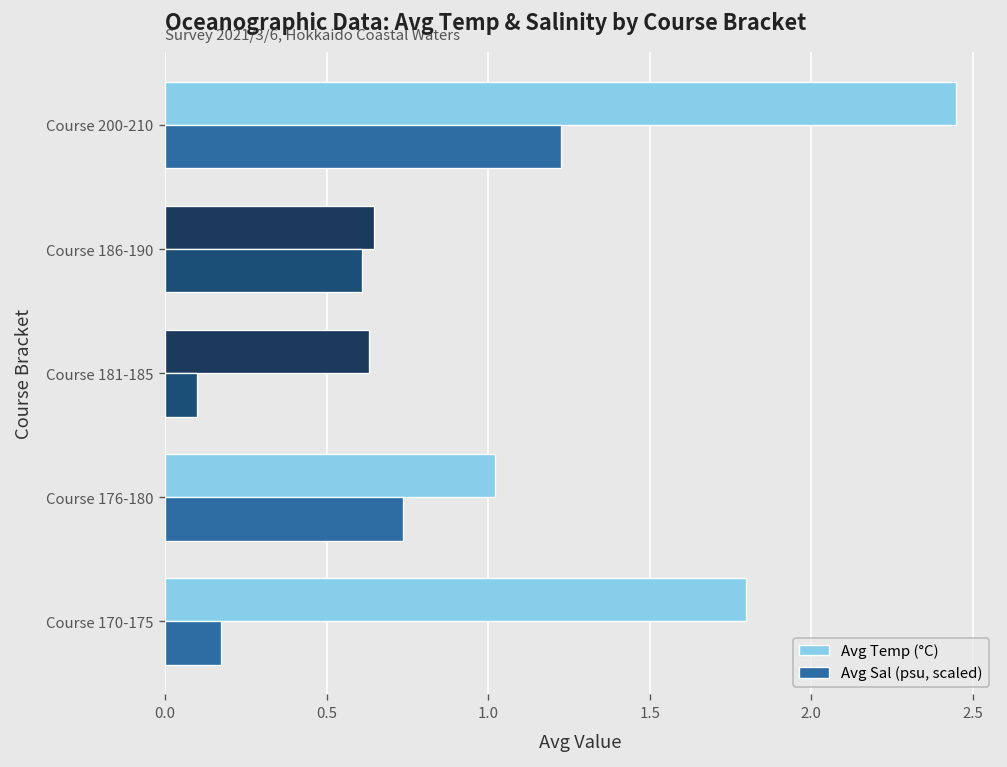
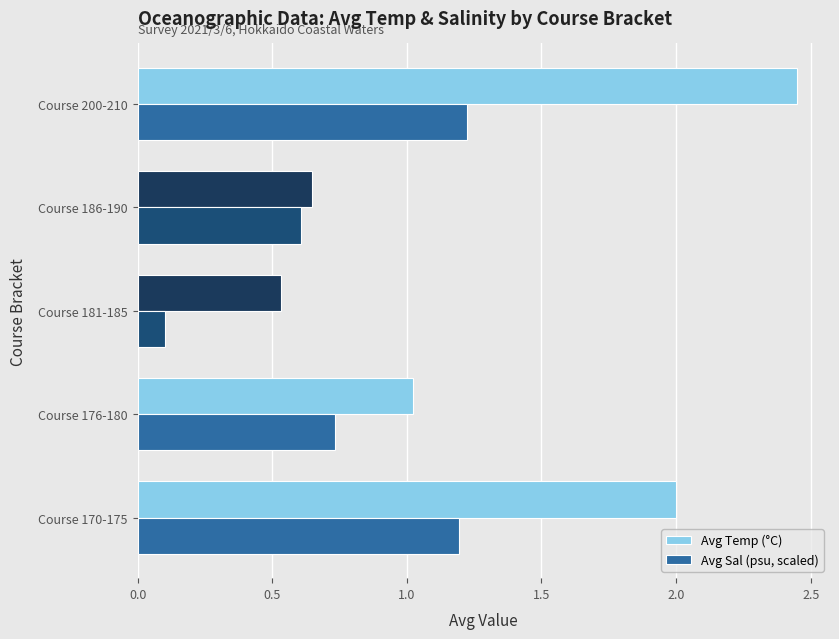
Avg Temp (°C), Course 181-185: 0.63 -> 0.53
Avg Temp (°C), Course 170-175: 1.80 -> 2.00
Avg Sal (psu, scaled), Course 170-175: 0.17 -> 1.19
